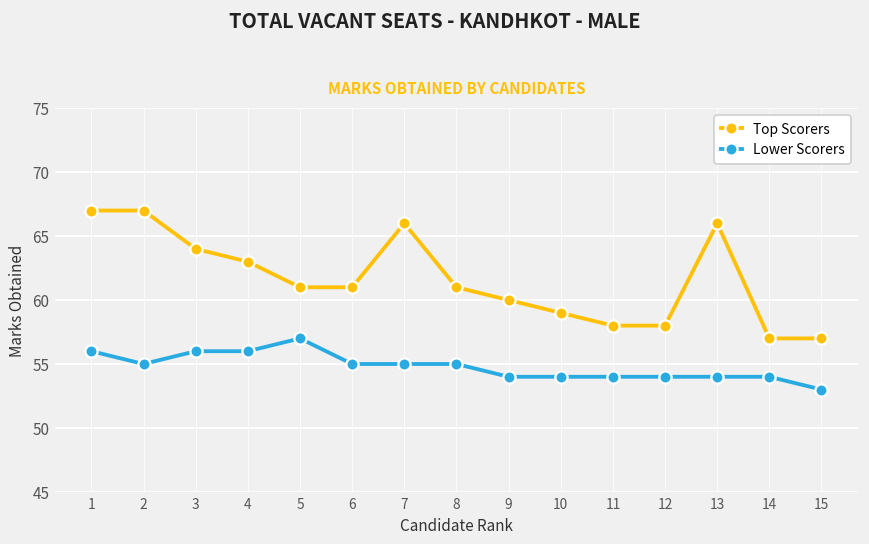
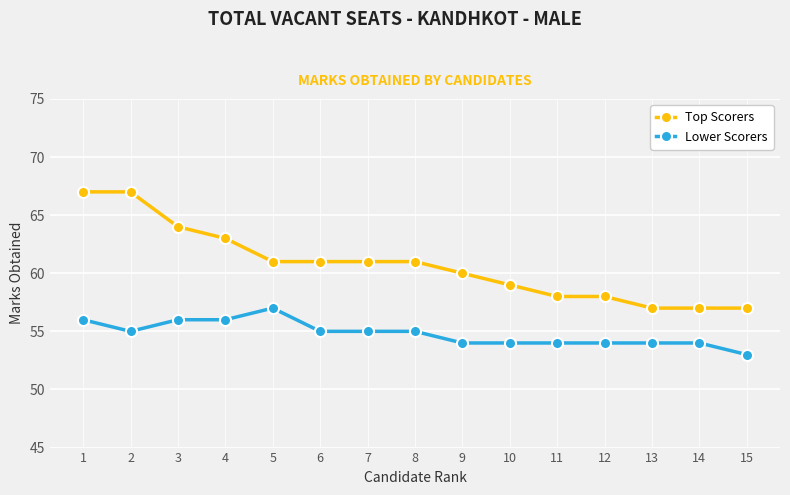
Top Scorers, 7: 66 -> 61
Top Scorers, 13: 66 -> 57
